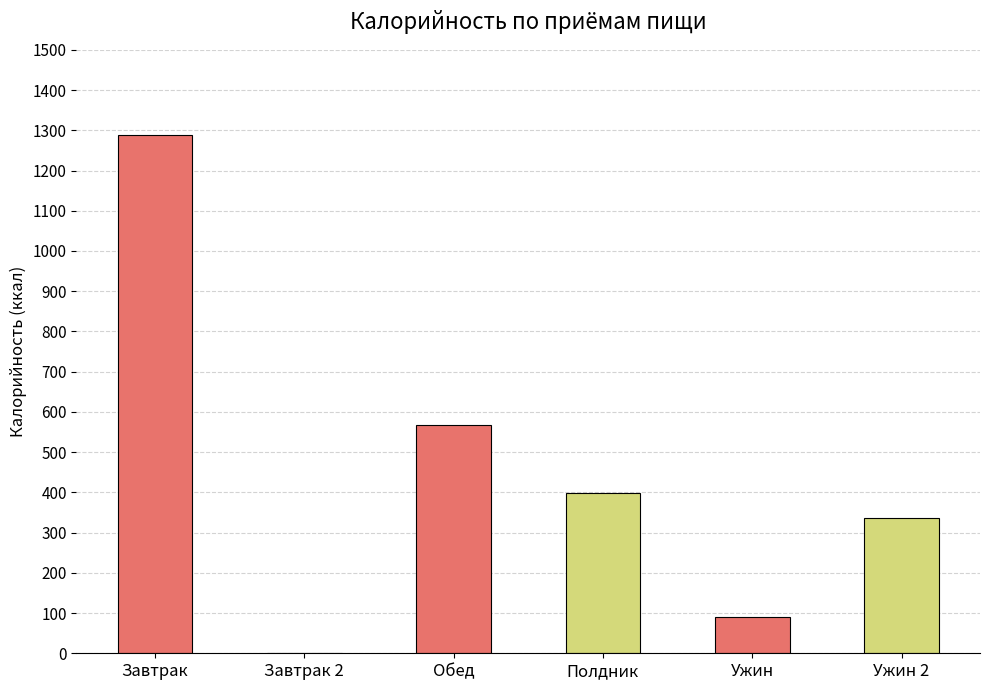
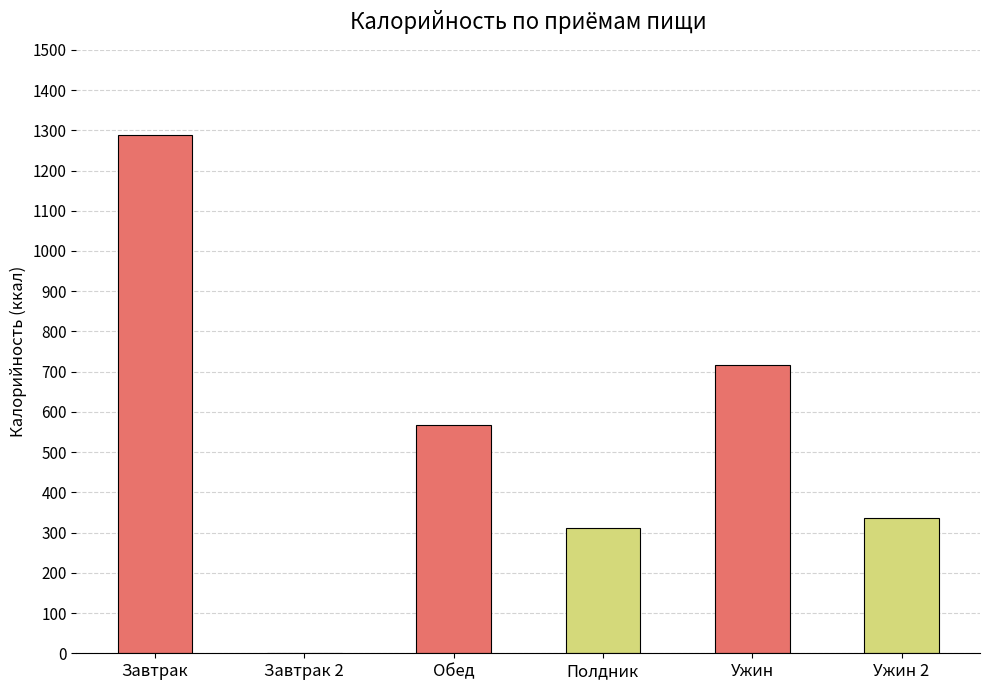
Полдник: 400 -> 310
Ужин: 90 -> 720
